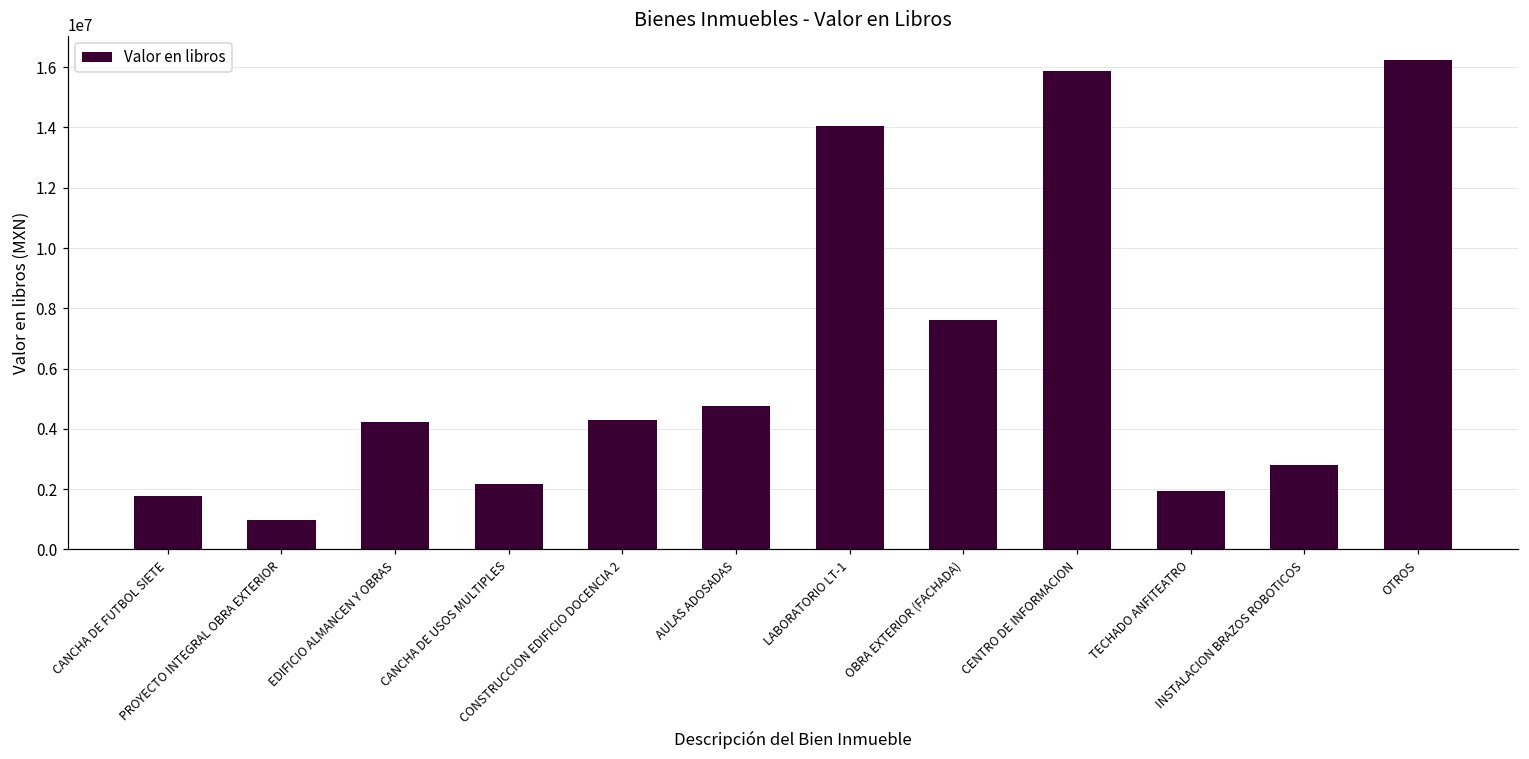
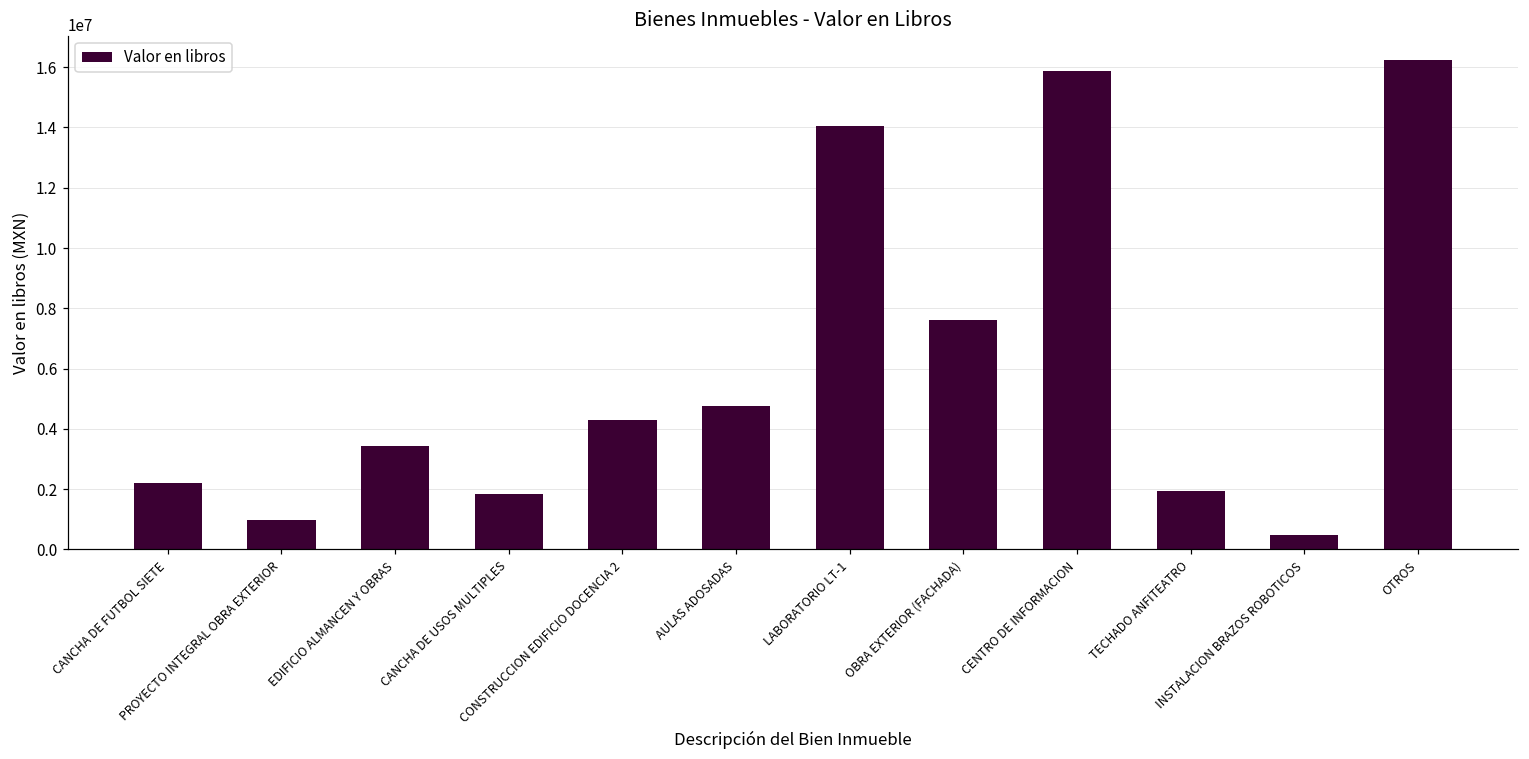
CANCHA DE FUTBOL SIETE: 1800000 -> 2200000
EDIFICIO ALMANCEN Y OBRAS: 4200000 -> 3400000
CANCHA DE USOS MULTIPLES: 2200000 -> 1800000
INSTALACION BRAZOS ROBOTICOS: 2800000 -> 500000
